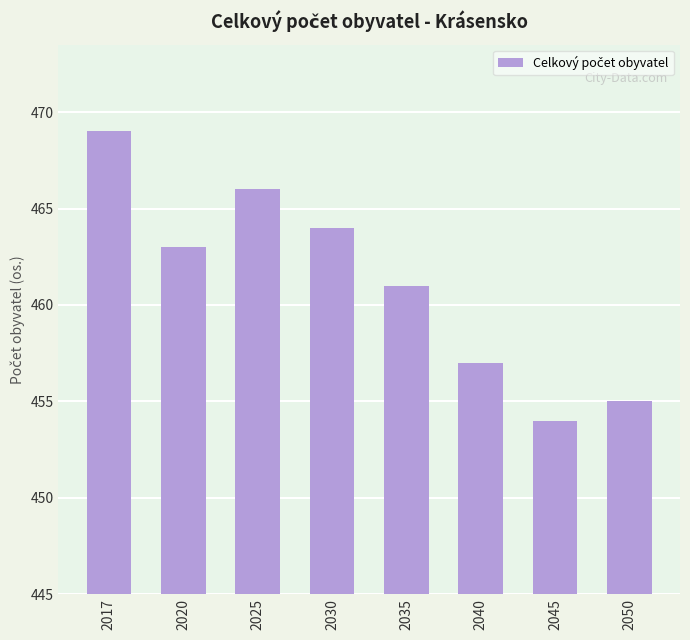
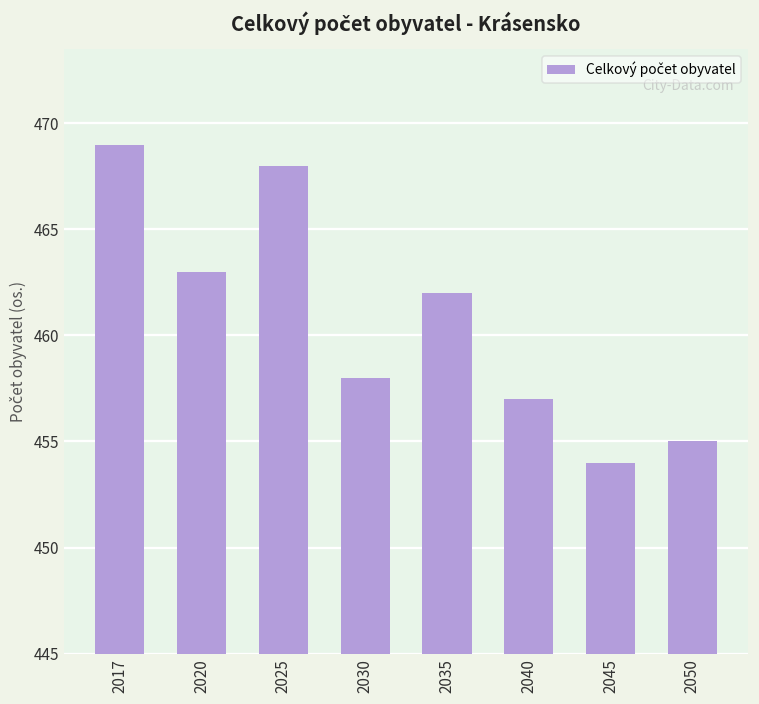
2025: 466 -> 468
2030: 464 -> 458
2035: 461 -> 462
